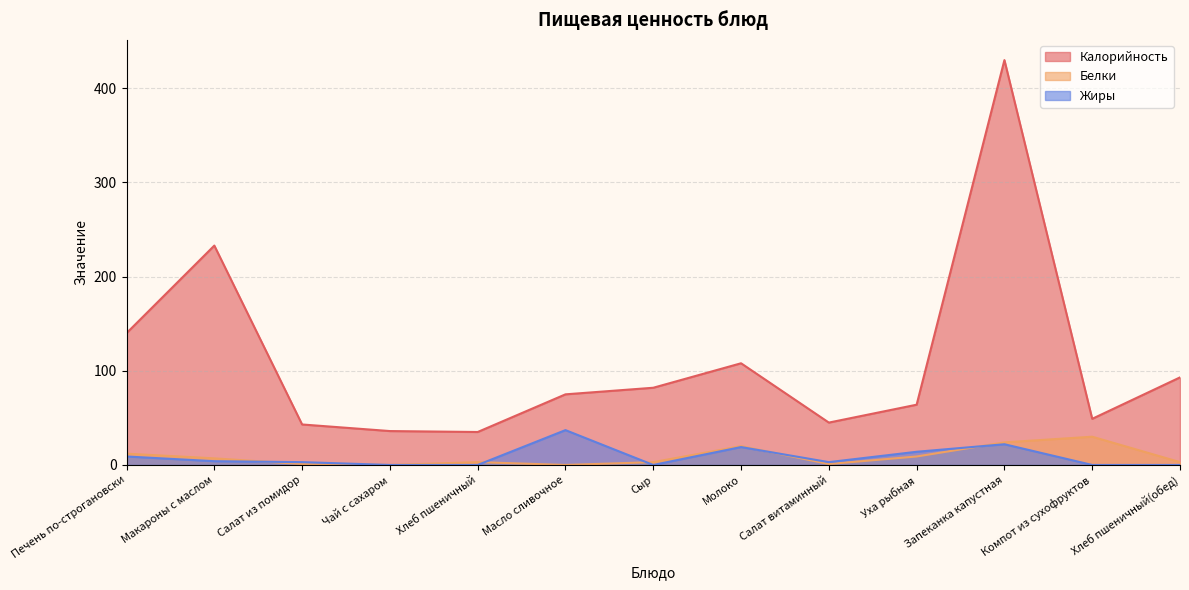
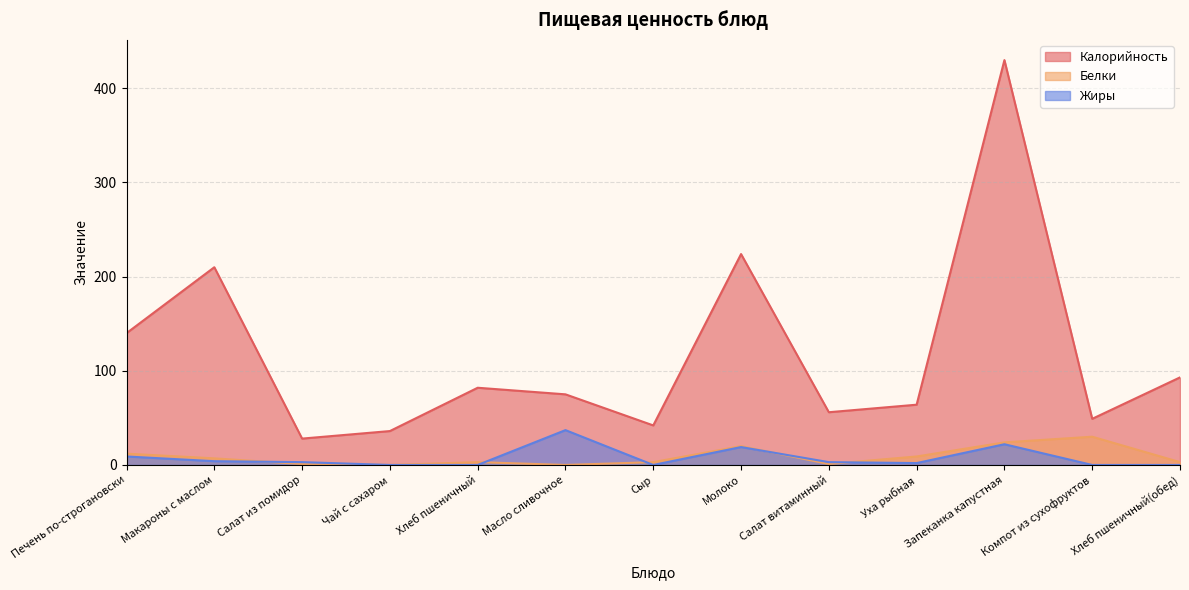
Калорийность, Макароны с маслом: 230 -> 210
Калорийность, Салат из помидор: 40 -> 30
Калорийность, Хлеб пшеничный: 40 -> 80
Калорийность, Сыр: 80 -> 40
Калорийность, Молоко: 110 -> 220
Калорийность, Салат витаминный: 50 -> 60
Жиры, Уха рыбная: 10 -> 0
